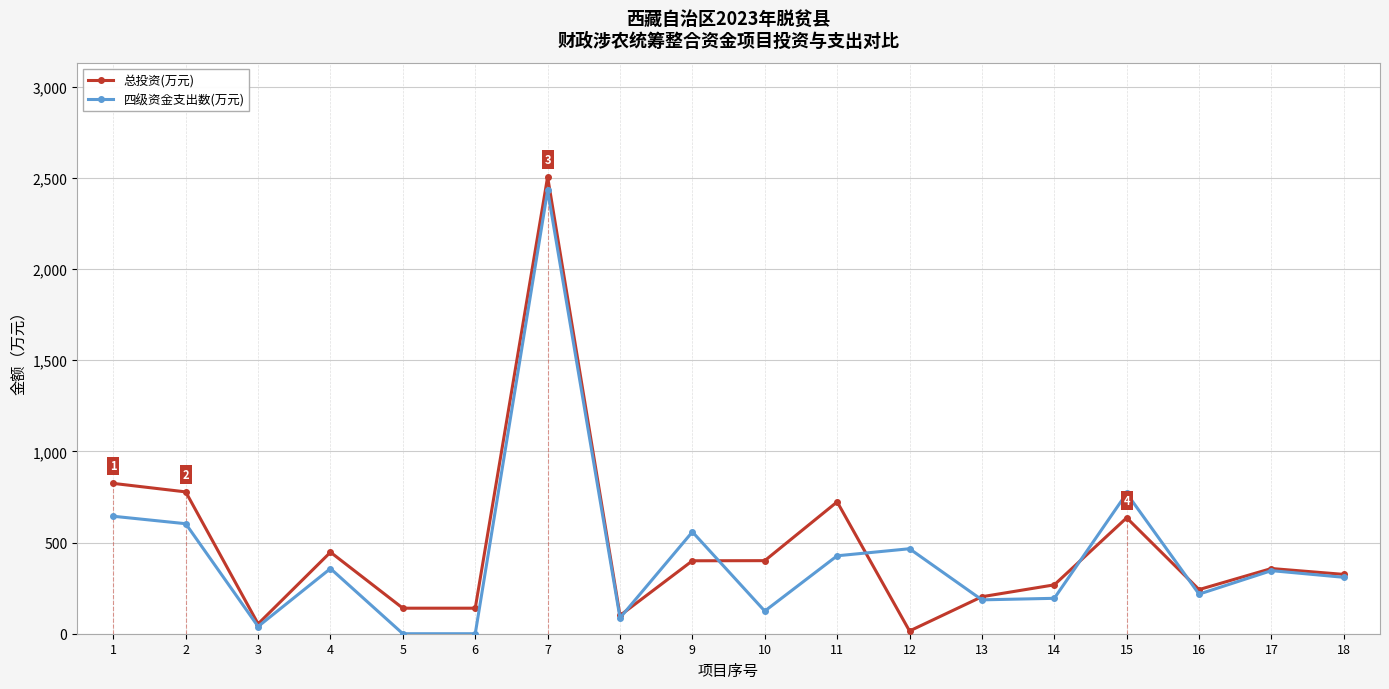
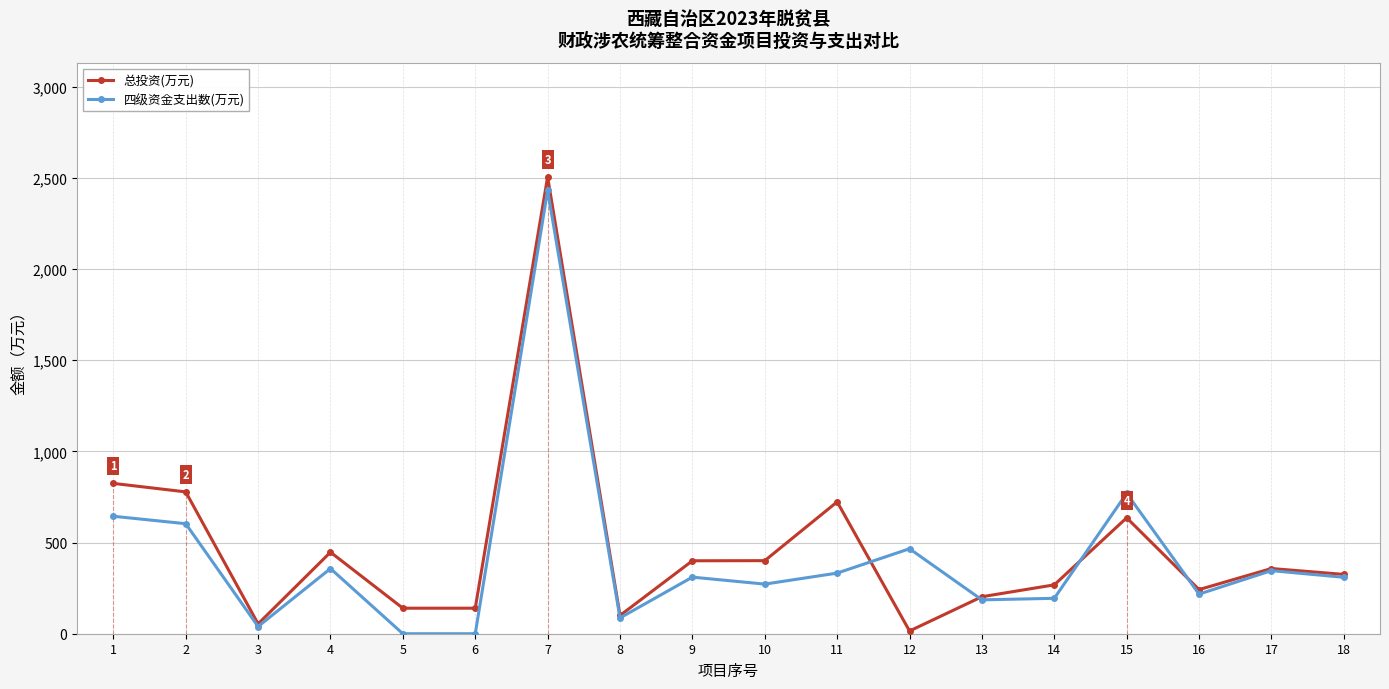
四级资金支出数(万元), 9: 560 -> 310
四级资金支出数(万元), 10: 120 -> 270
四级资金支出数(万元), 11: 430 -> 330
